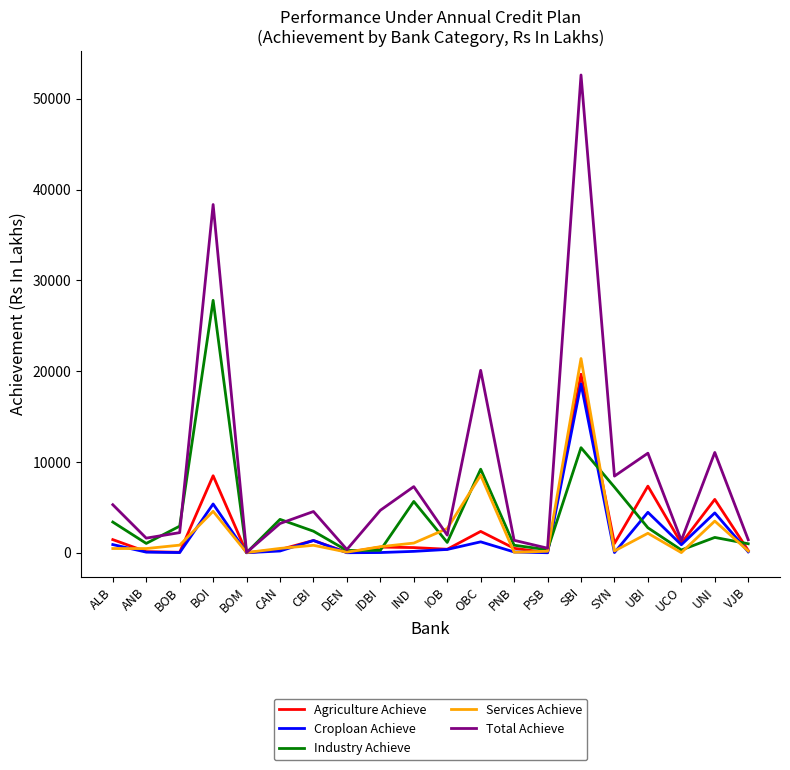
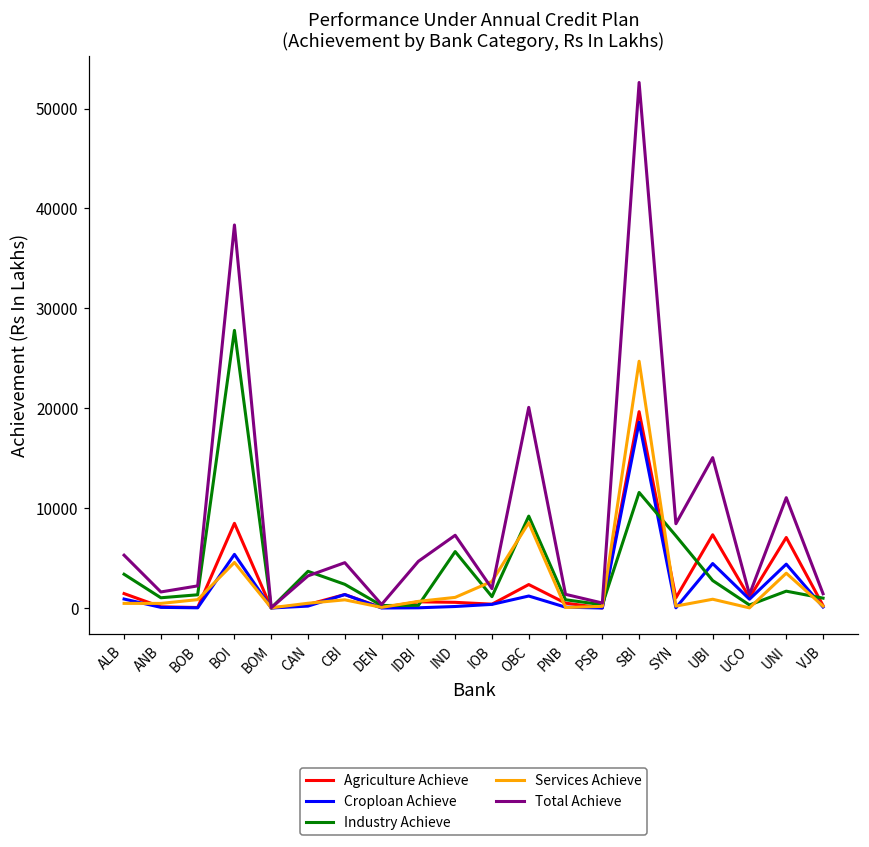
Industry Achieve, BOB: 3000 -> 1000
Services Achieve, SBI: 21000 -> 25000
Services Achieve, UBI: 2000 -> 1000
Total Achieve, UBI: 11000 -> 15000
Agriculture Achieve, UNI: 6000 -> 7000
